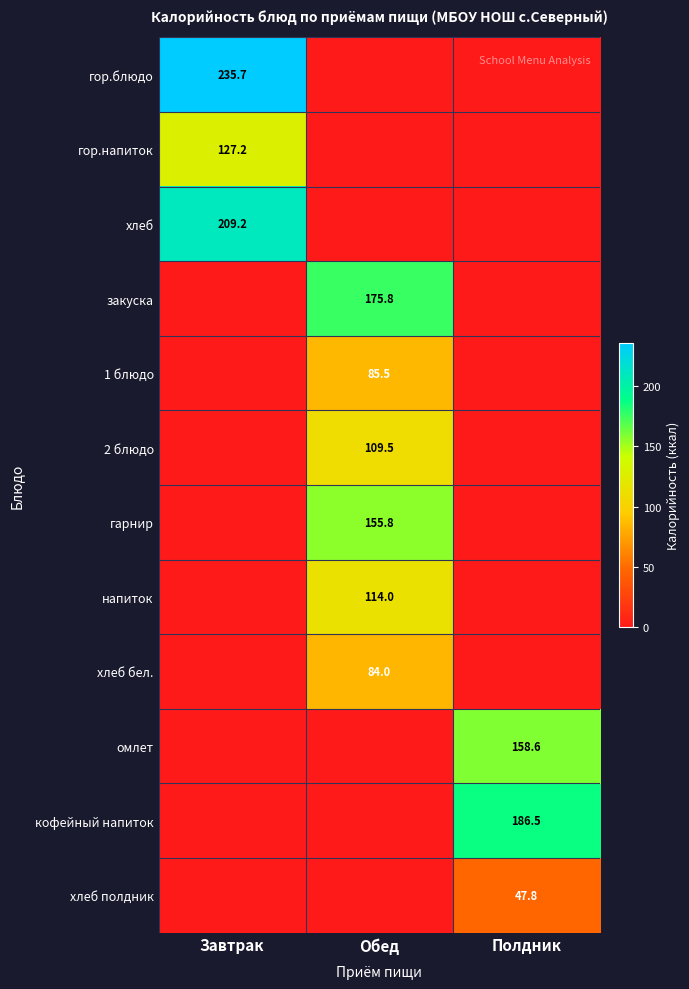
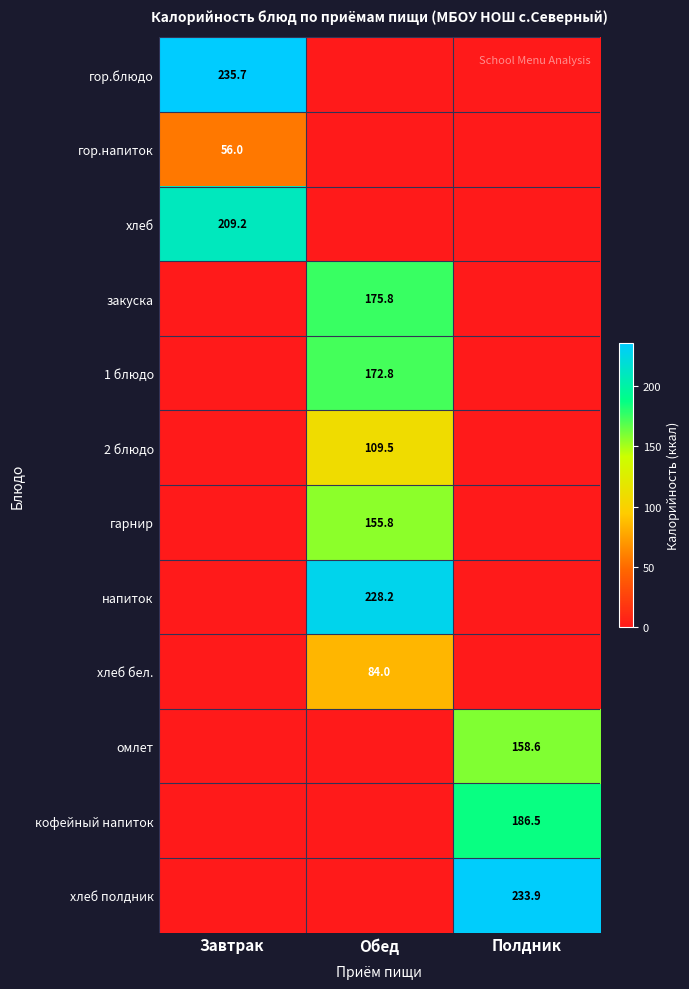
гор.напиток, Завтрак: 127.2 -> 56.0
1 блюдо, Обед: 85.5 -> 172.8
напиток, Обед: 114.0 -> 228.2
хлеб полдник, Полдник: 47.8 -> 233.9
